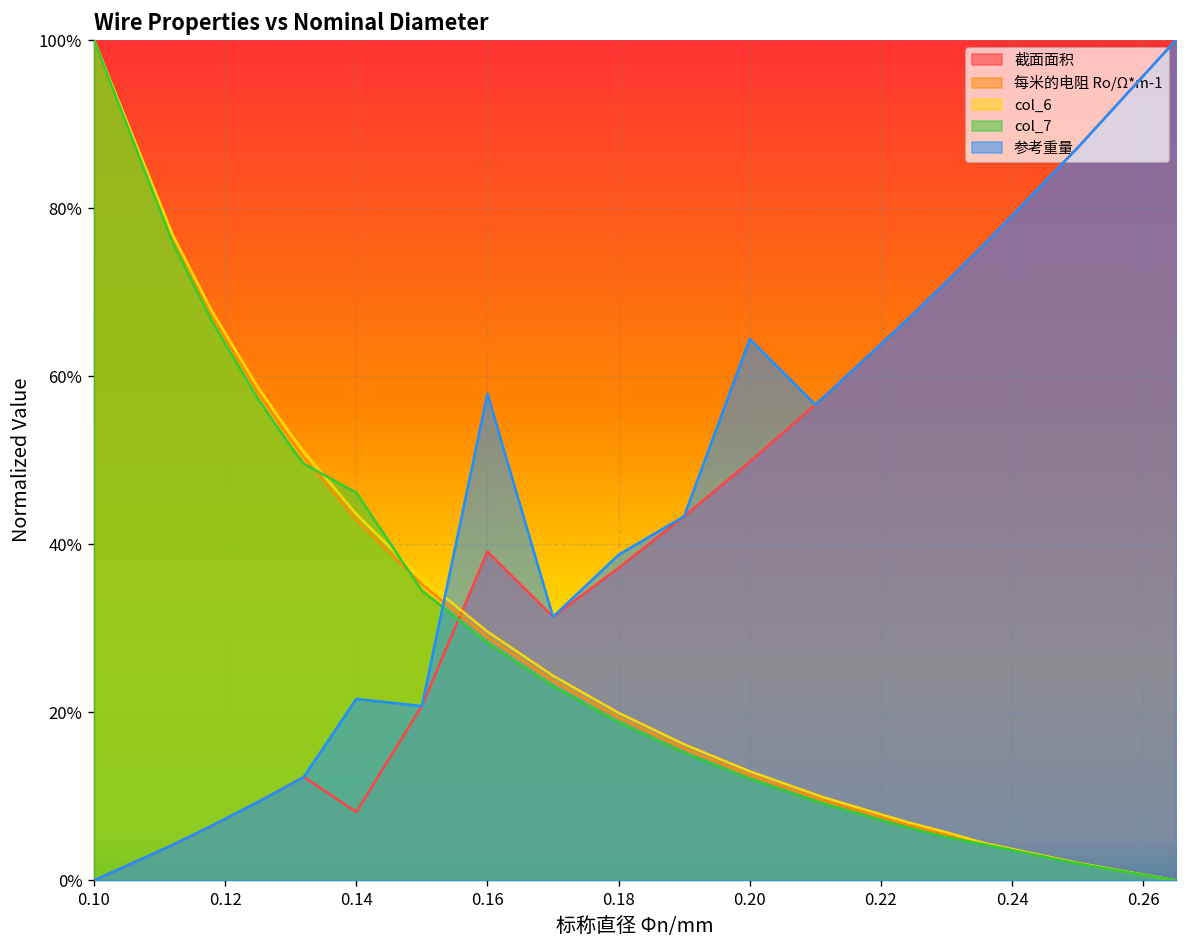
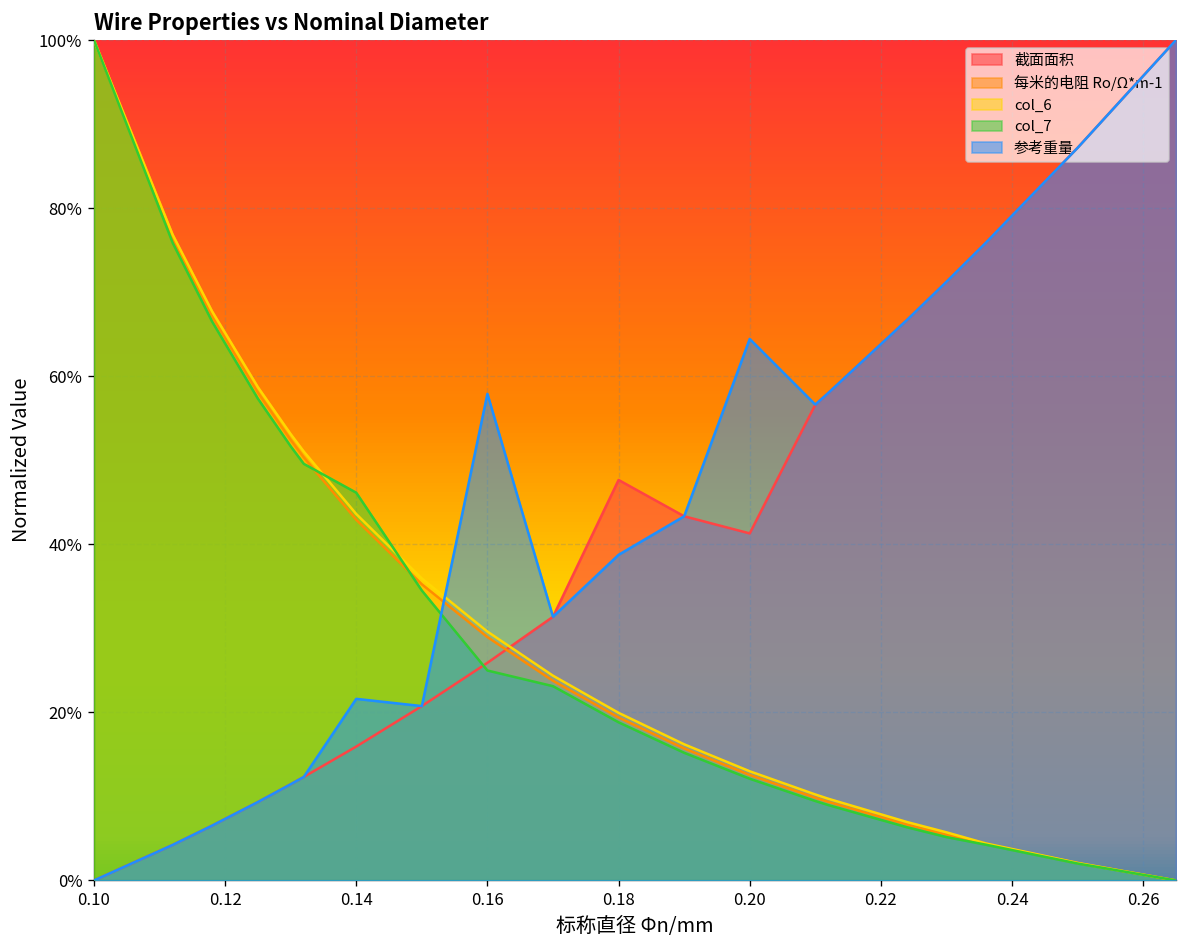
截面面积, 0.14: 8% -> 16%
截面面积, 0.16: 39% -> 26%
col_7, 0.16: 28% -> 25%
截面面积, 0.18: 37% -> 48%
截面面积, 0.20: 50% -> 41%
